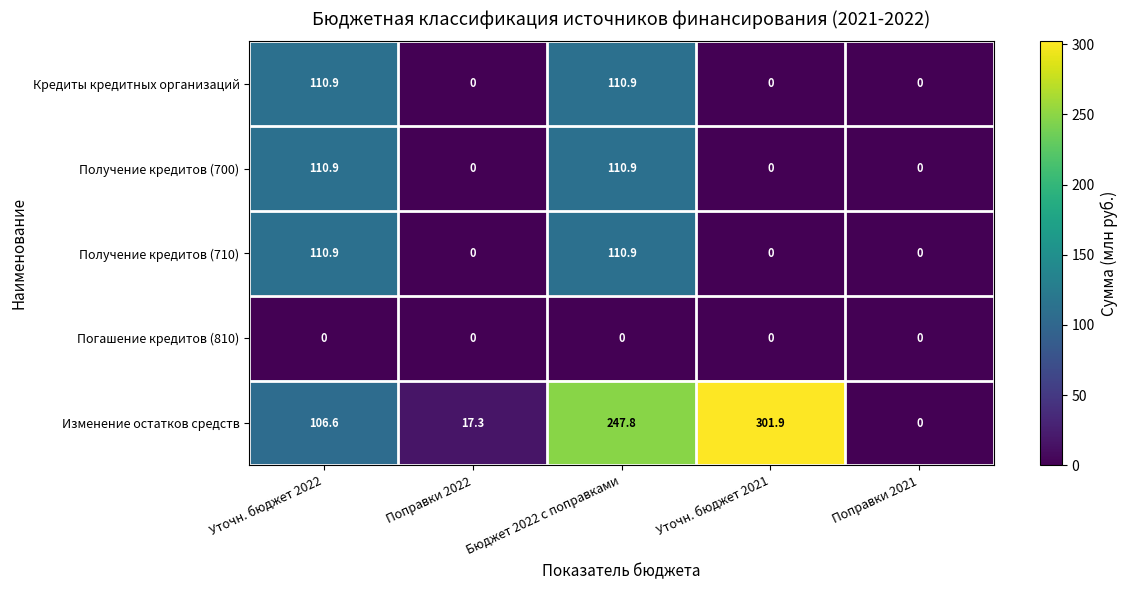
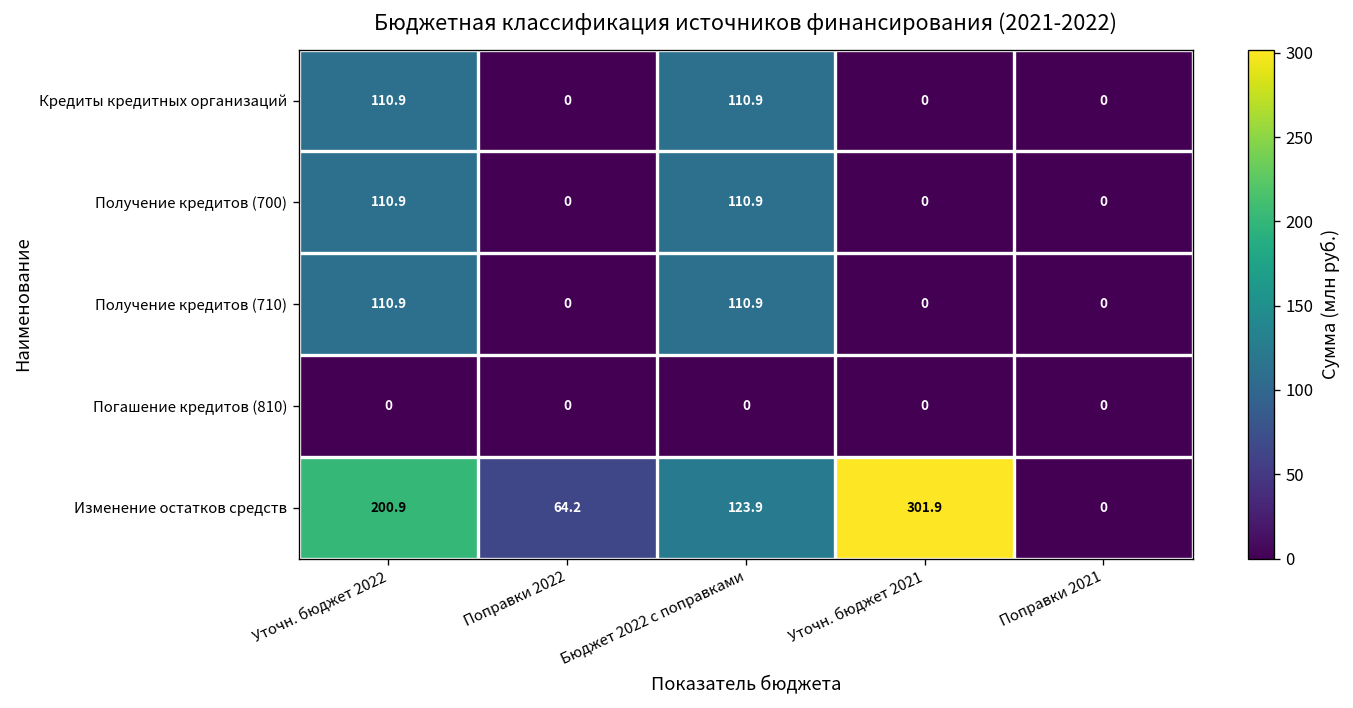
Изменение остатков средств, Уточн. бюджет 2022: 106.6 -> 200.9
Изменение остатков средств, Поправки 2022: 17.3 -> 64.2
Изменение остатков средств, Бюджет 2022 с поправками: 247.8 -> 123.9
